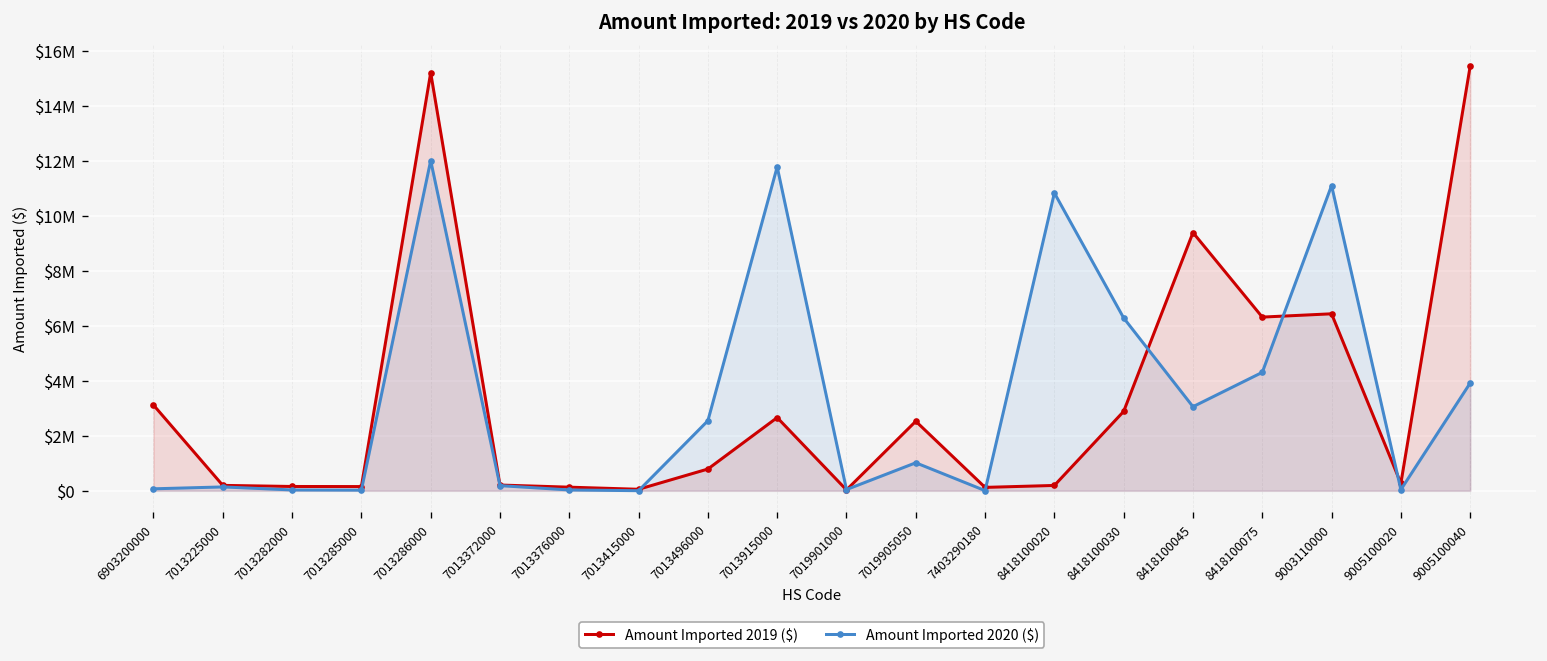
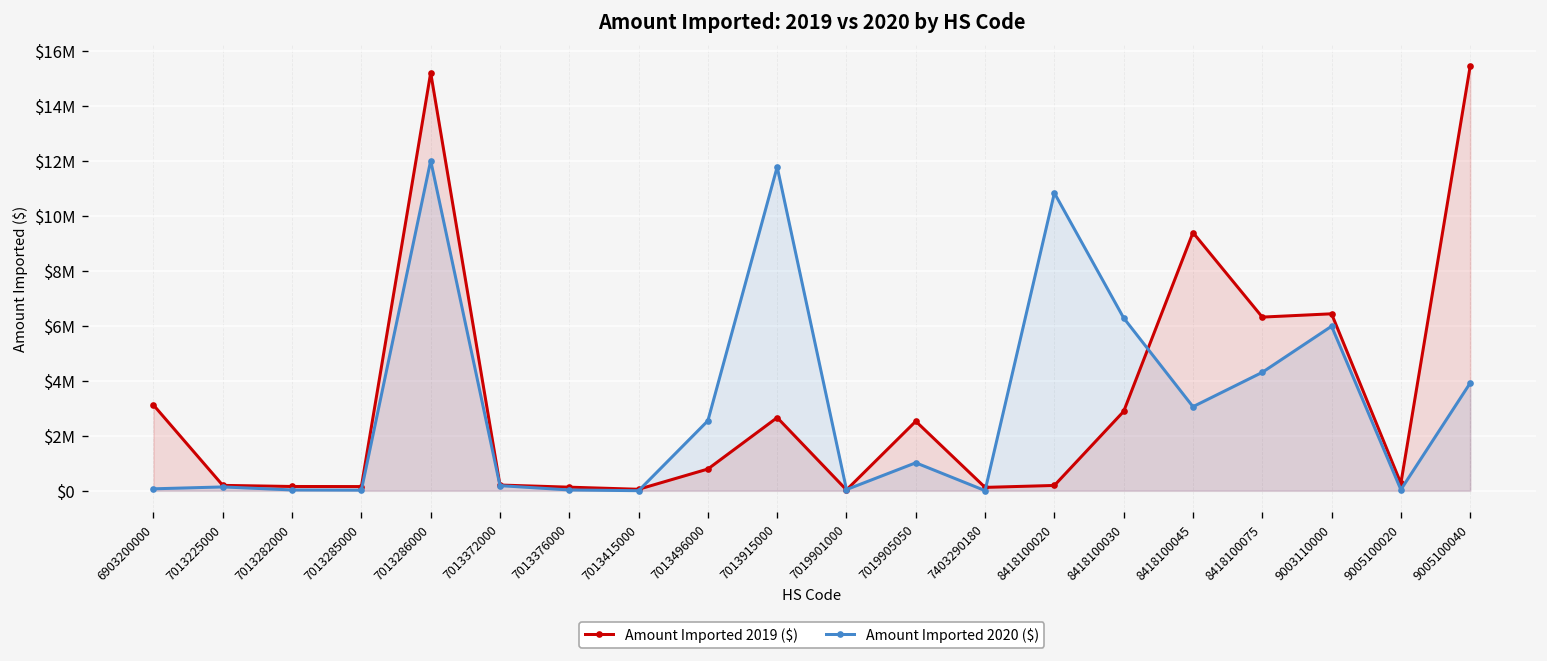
Amount Imported 2020 ($), 9003110000: $11100000 -> $6000000
